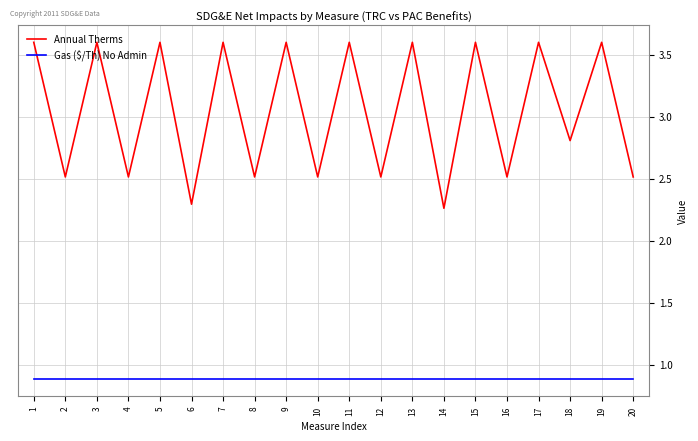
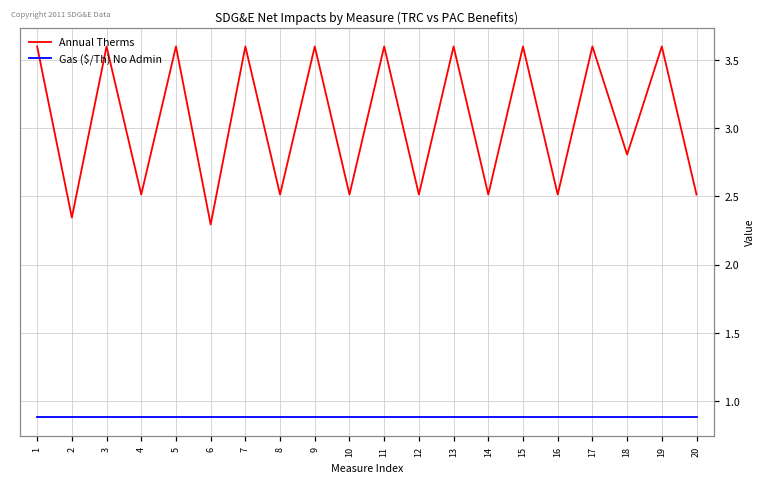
Annual Therms, 2: 2.51 -> 2.35
Annual Therms, 14: 2.26 -> 2.51
